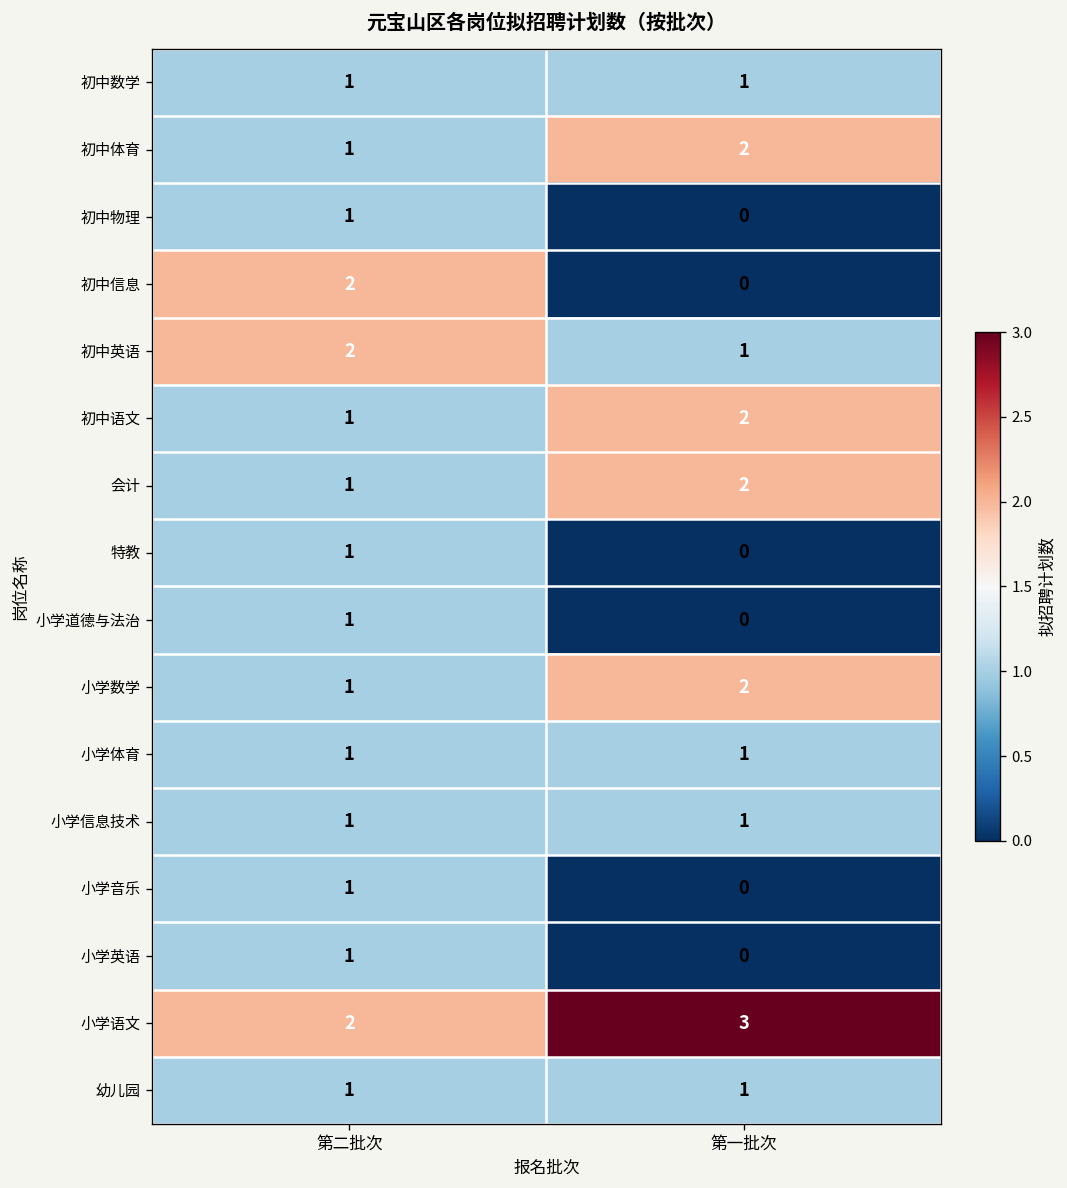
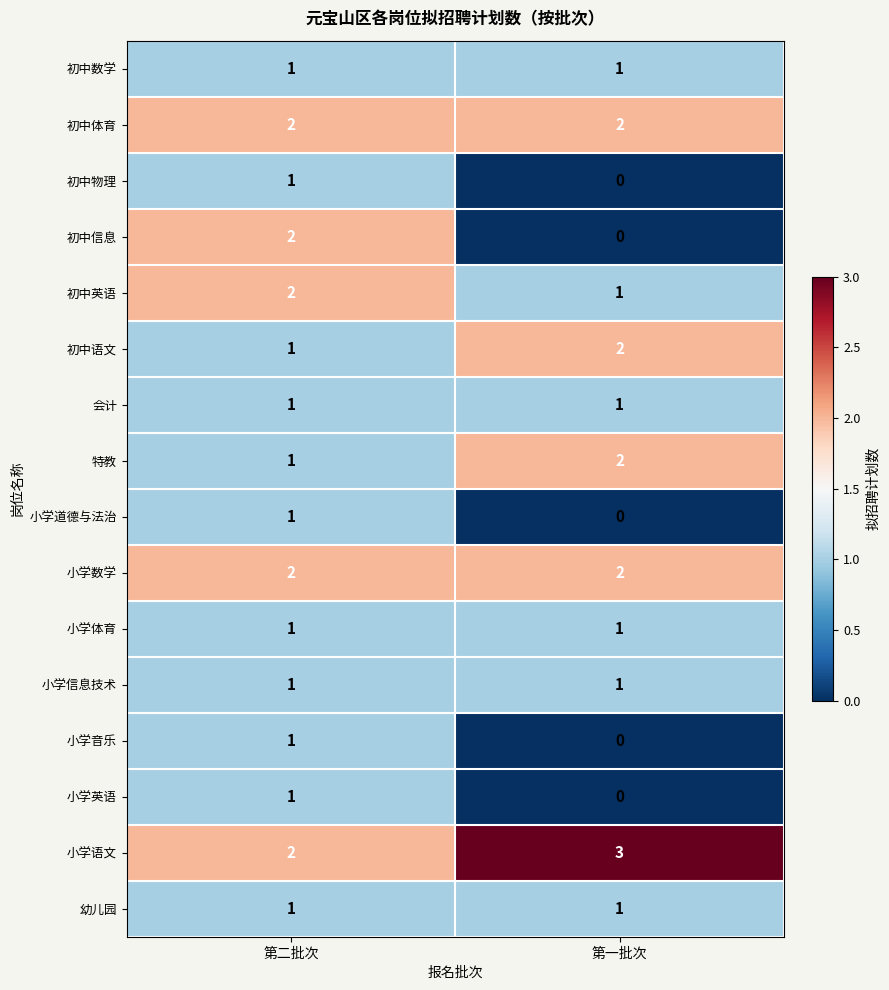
初中体育, 第二批次: 1 -> 2
会计, 第一批次: 2 -> 1
特教, 第一批次: 0 -> 2
小学数学, 第二批次: 1 -> 2
